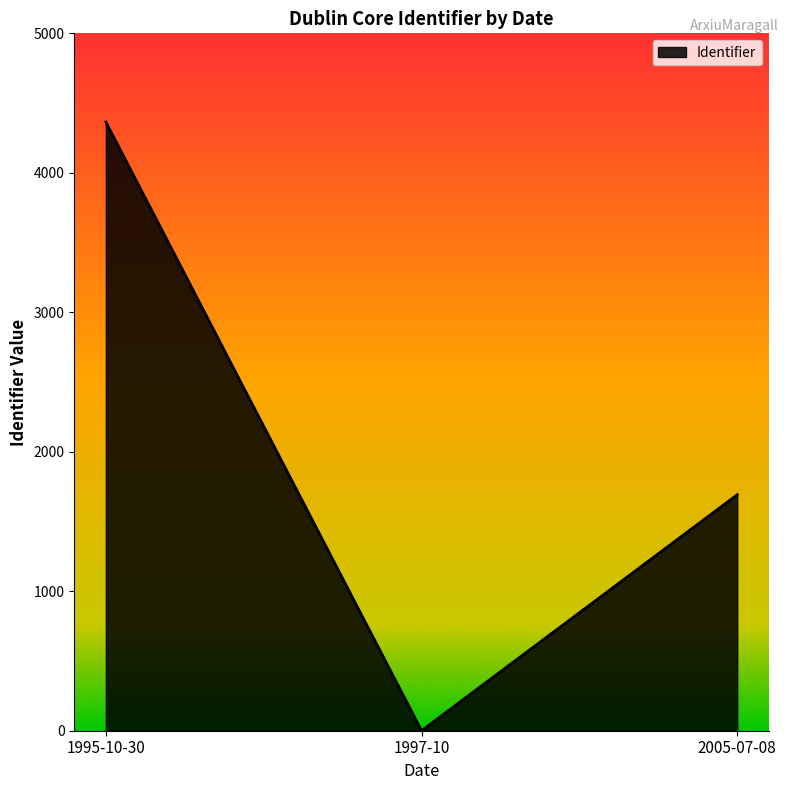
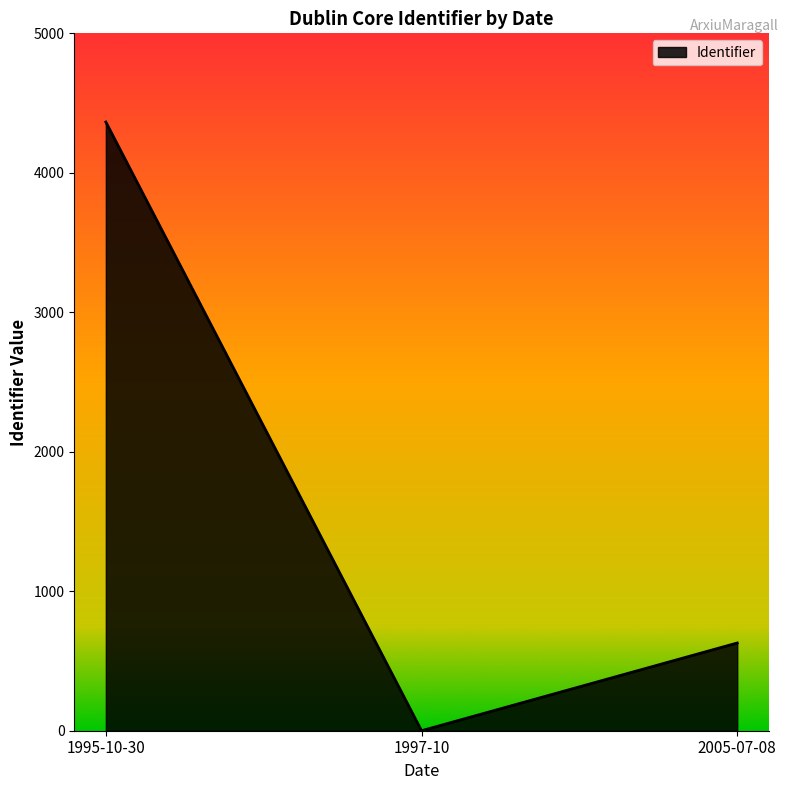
2005-07-08: 1690 -> 630
